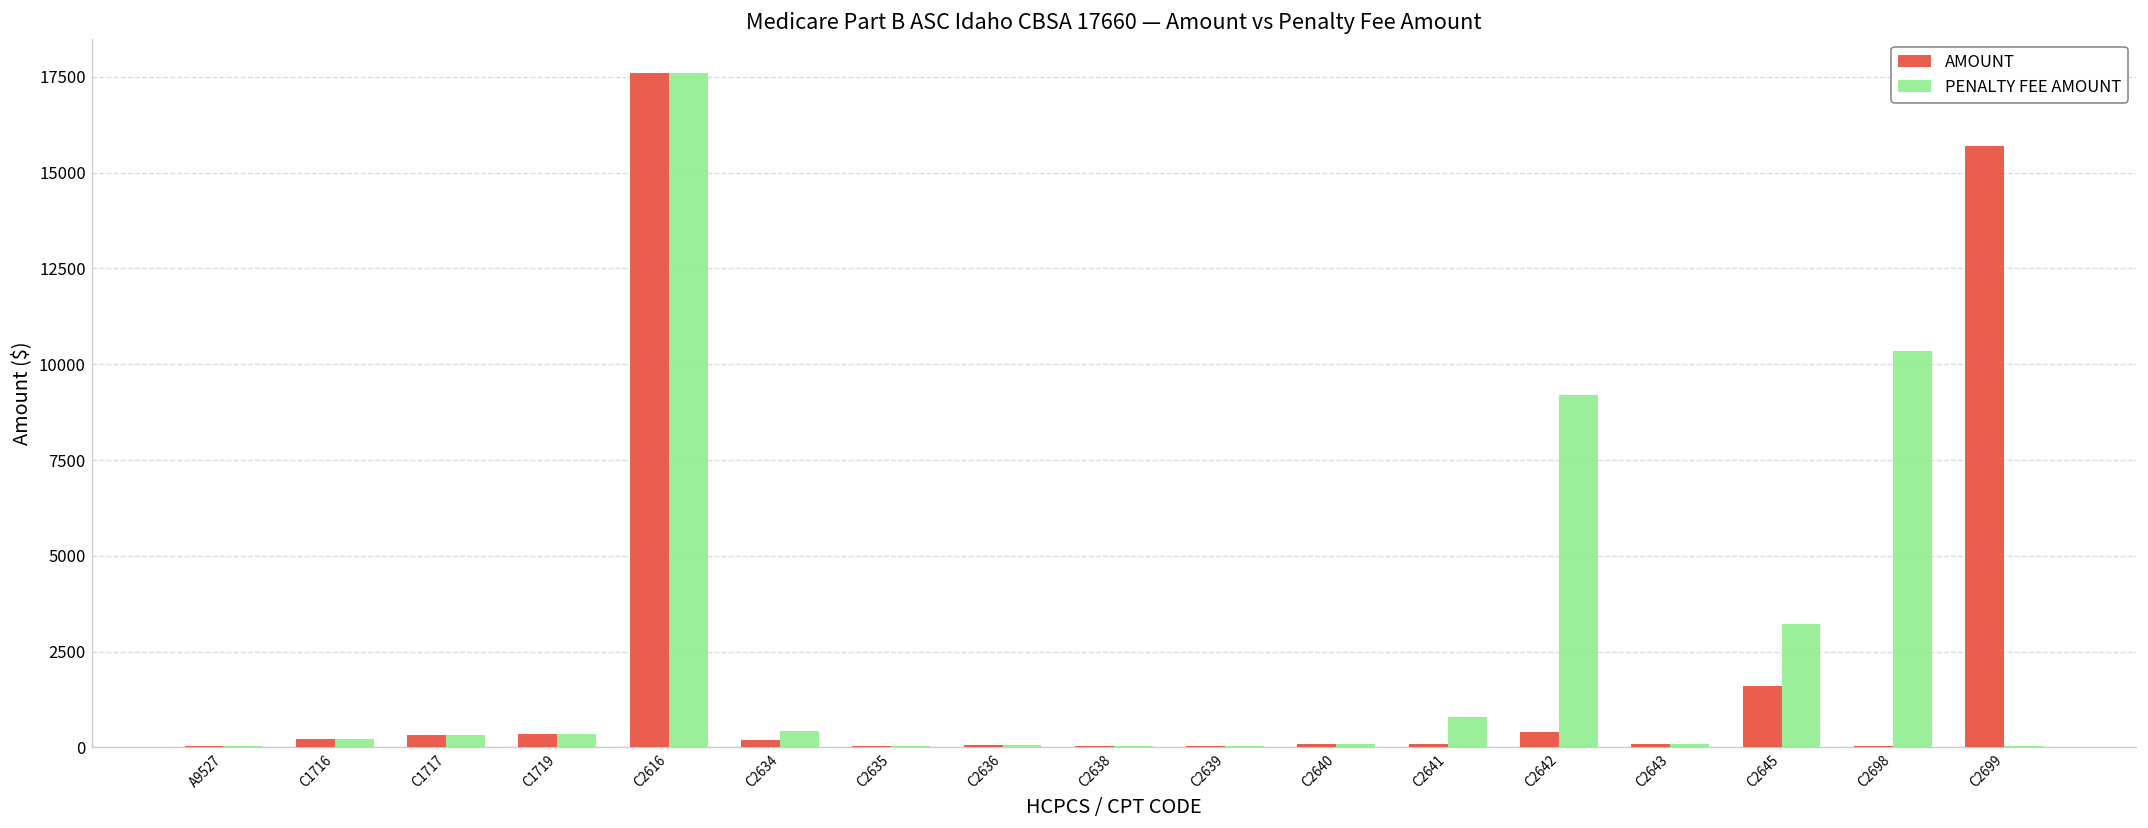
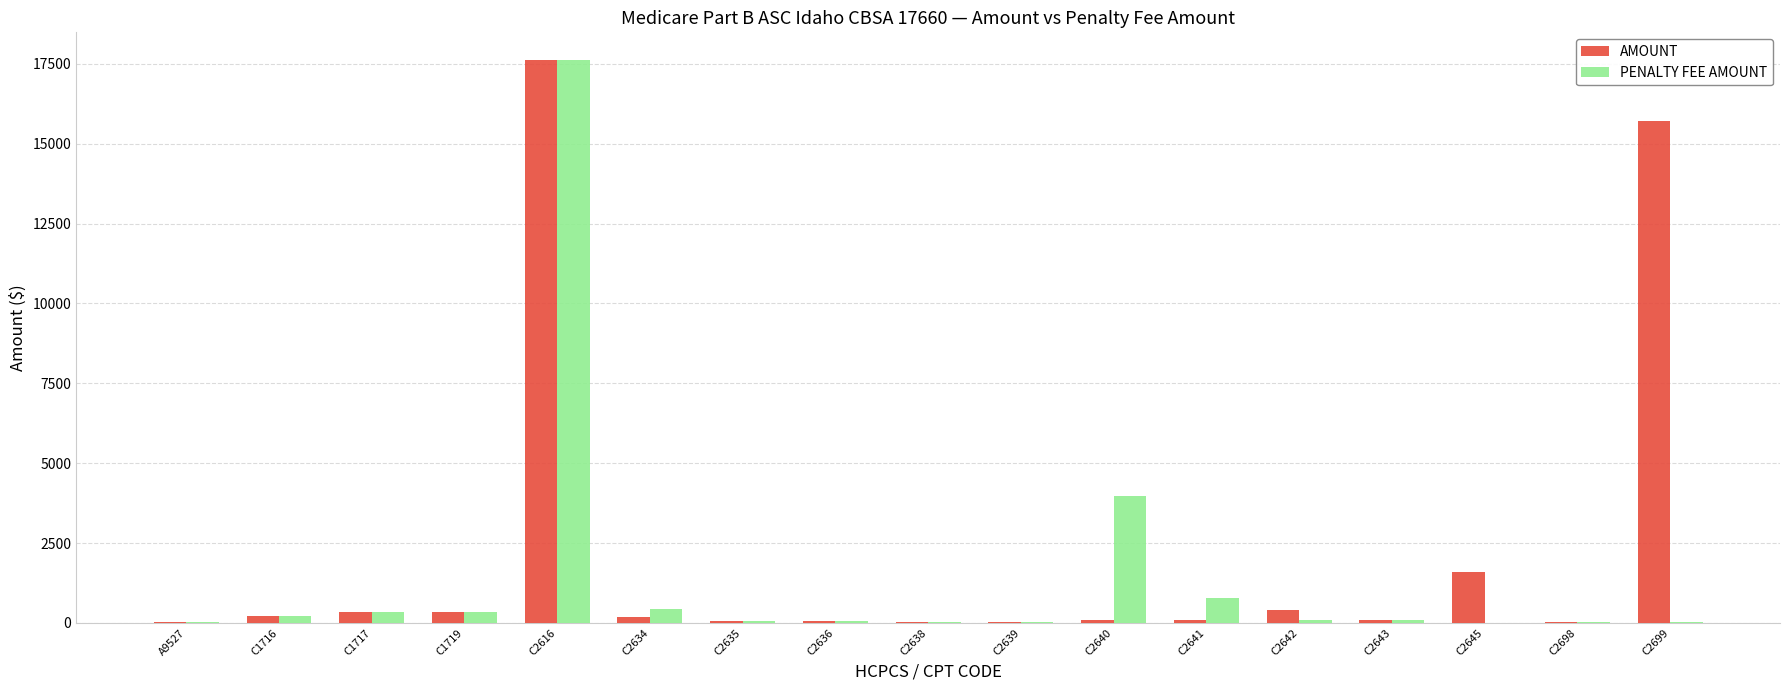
PENALTY FEE AMOUNT, C2640: 100 -> 4000
PENALTY FEE AMOUNT, C2642: 9200 -> 100
PENALTY FEE AMOUNT, C2645: 3200 -> 0
PENALTY FEE AMOUNT, C2698: 10300 -> 0
